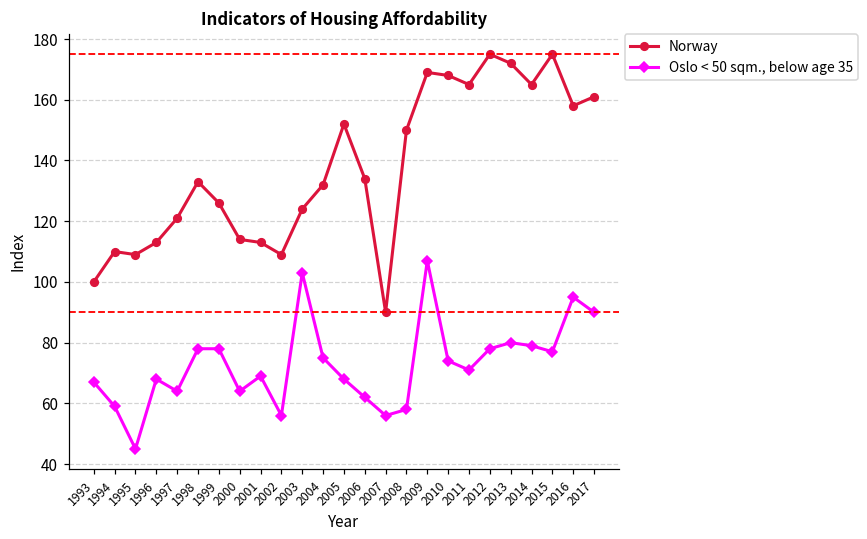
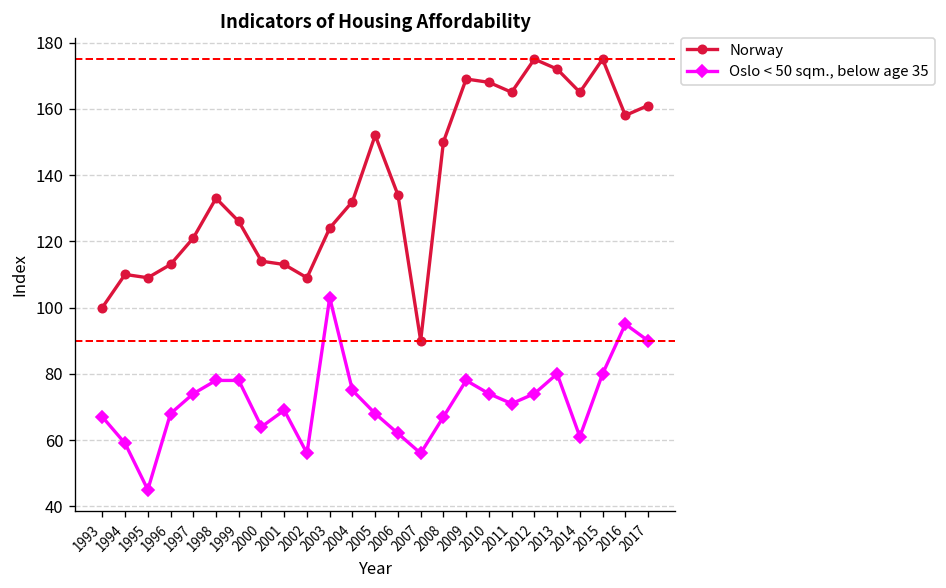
Oslo < 50 sqm., below age 35, 1997: 64 -> 74
Oslo < 50 sqm., below age 35, 2008: 58 -> 67
Oslo < 50 sqm., below age 35, 2009: 107 -> 78
Oslo < 50 sqm., below age 35, 2012: 78 -> 74
Oslo < 50 sqm., below age 35, 2014: 79 -> 61
Oslo < 50 sqm., below age 35, 2015: 77 -> 80
